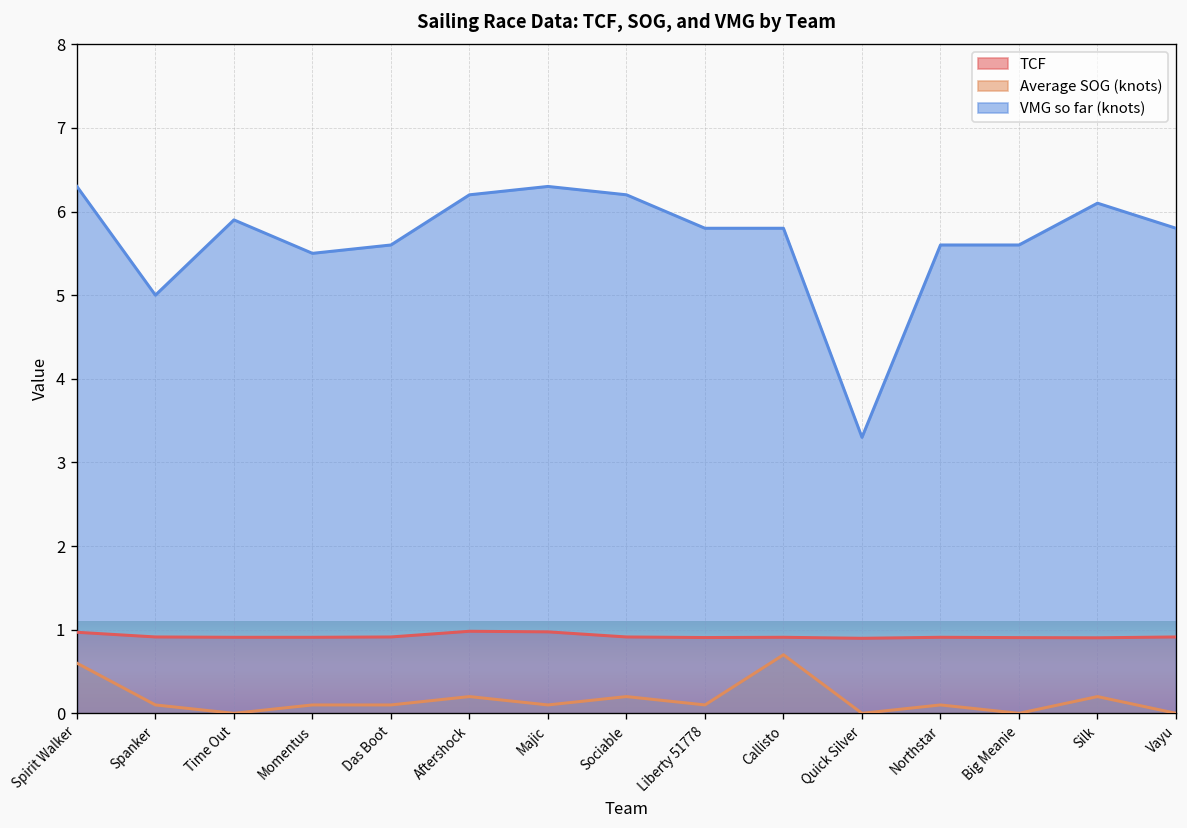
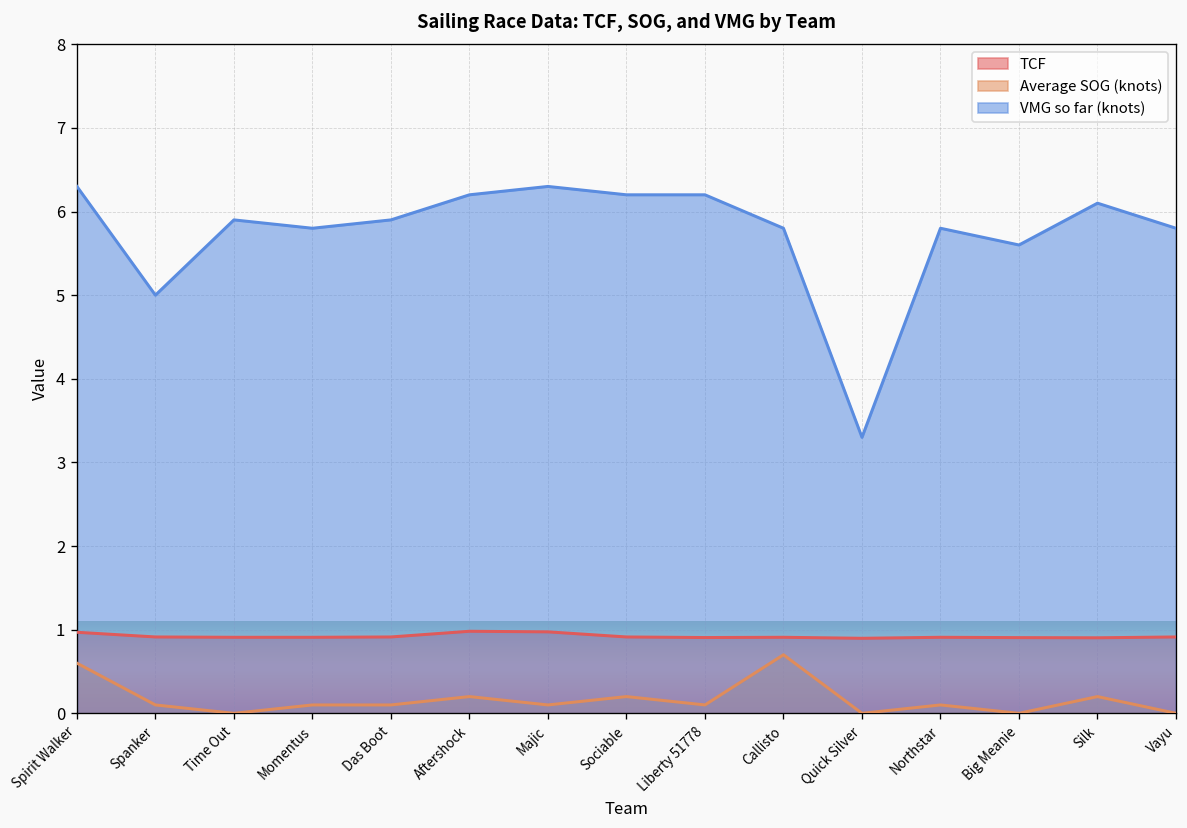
VMG so far (knots), Momentus: 5.5 -> 5.8
VMG so far (knots), Das Boot: 5.6 -> 5.9
VMG so far (knots), Liberty 51778: 5.8 -> 6.2
VMG so far (knots), Northstar: 5.6 -> 5.8
